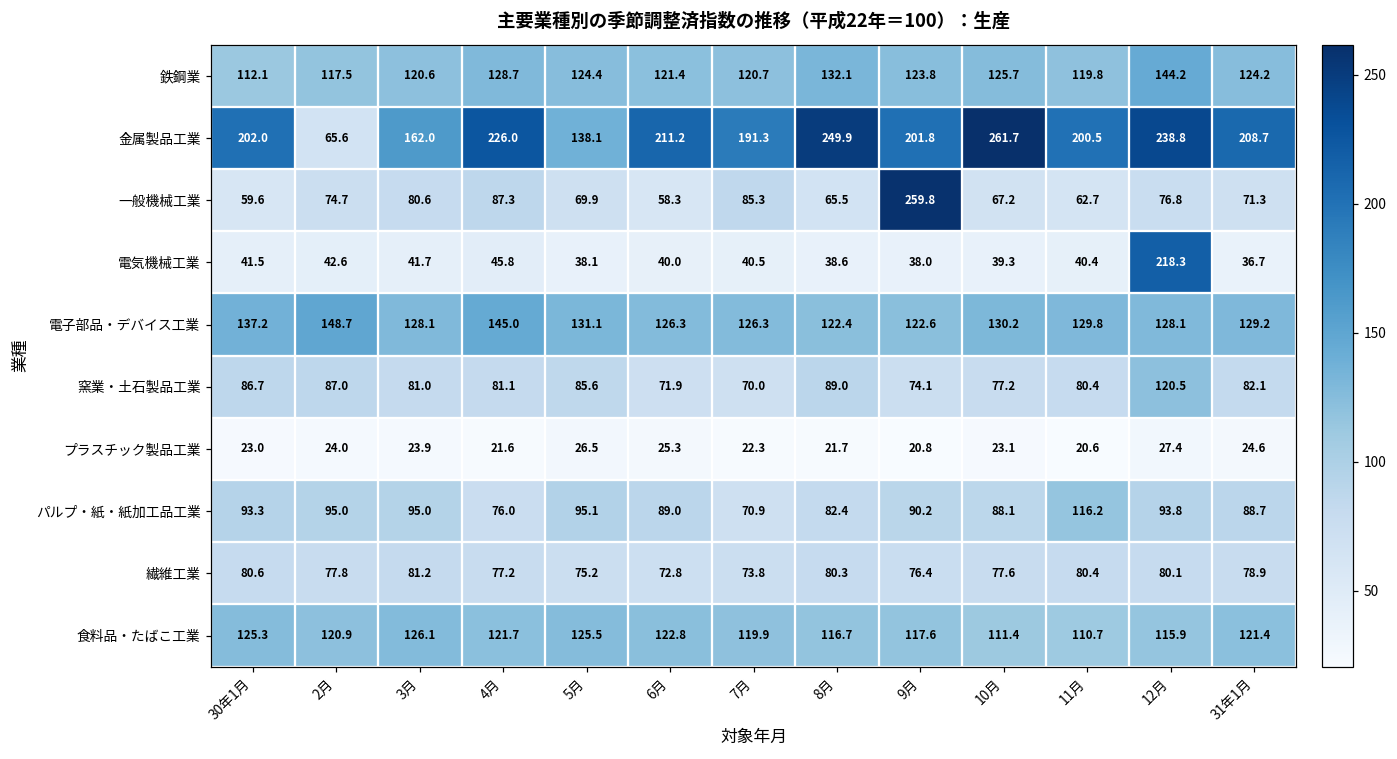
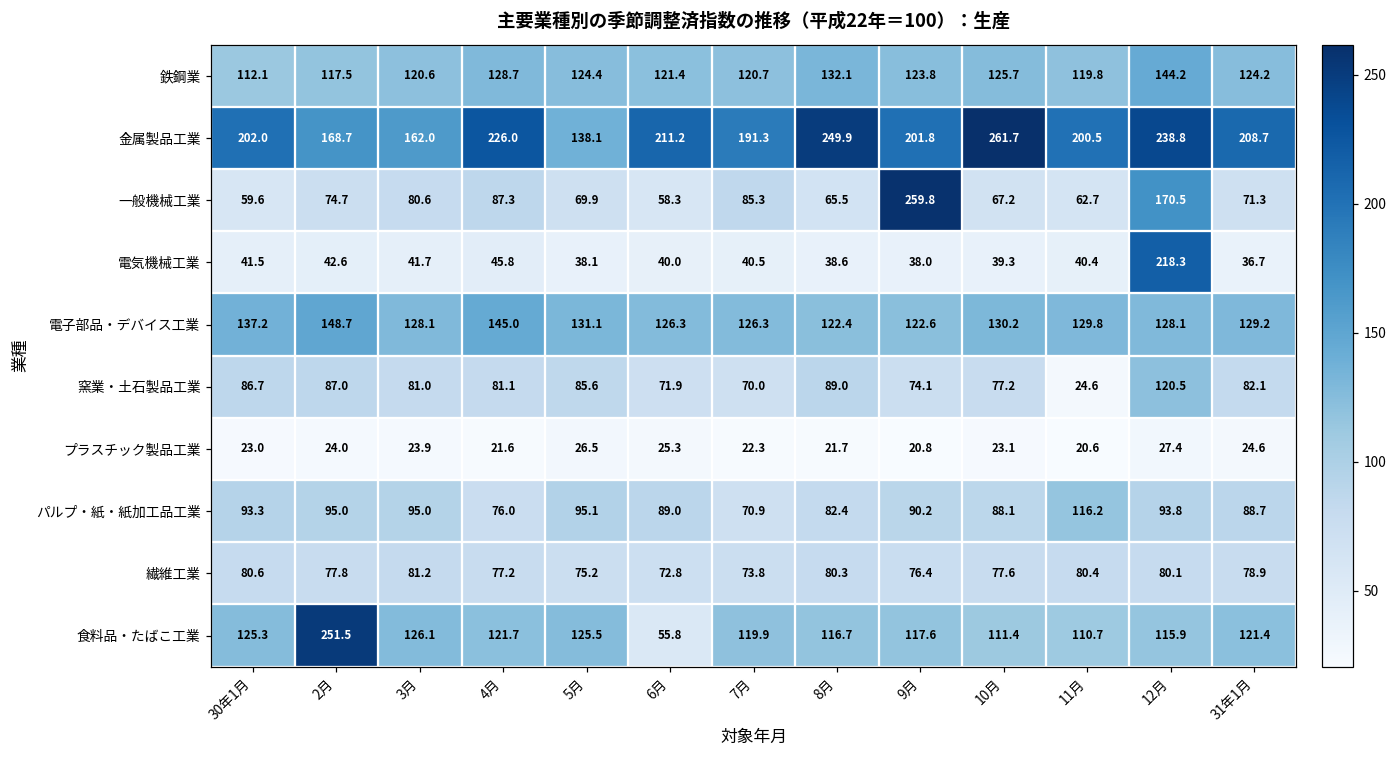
金属製品工業, 2月: 65.6 -> 168.7
一般機械工業, 12月: 76.8 -> 170.5
窯業・土石製品工業, 11月: 80.4 -> 24.6
食料品・たばこ工業, 2月: 120.9 -> 251.5
食料品・たばこ工業, 6月: 122.8 -> 55.8
